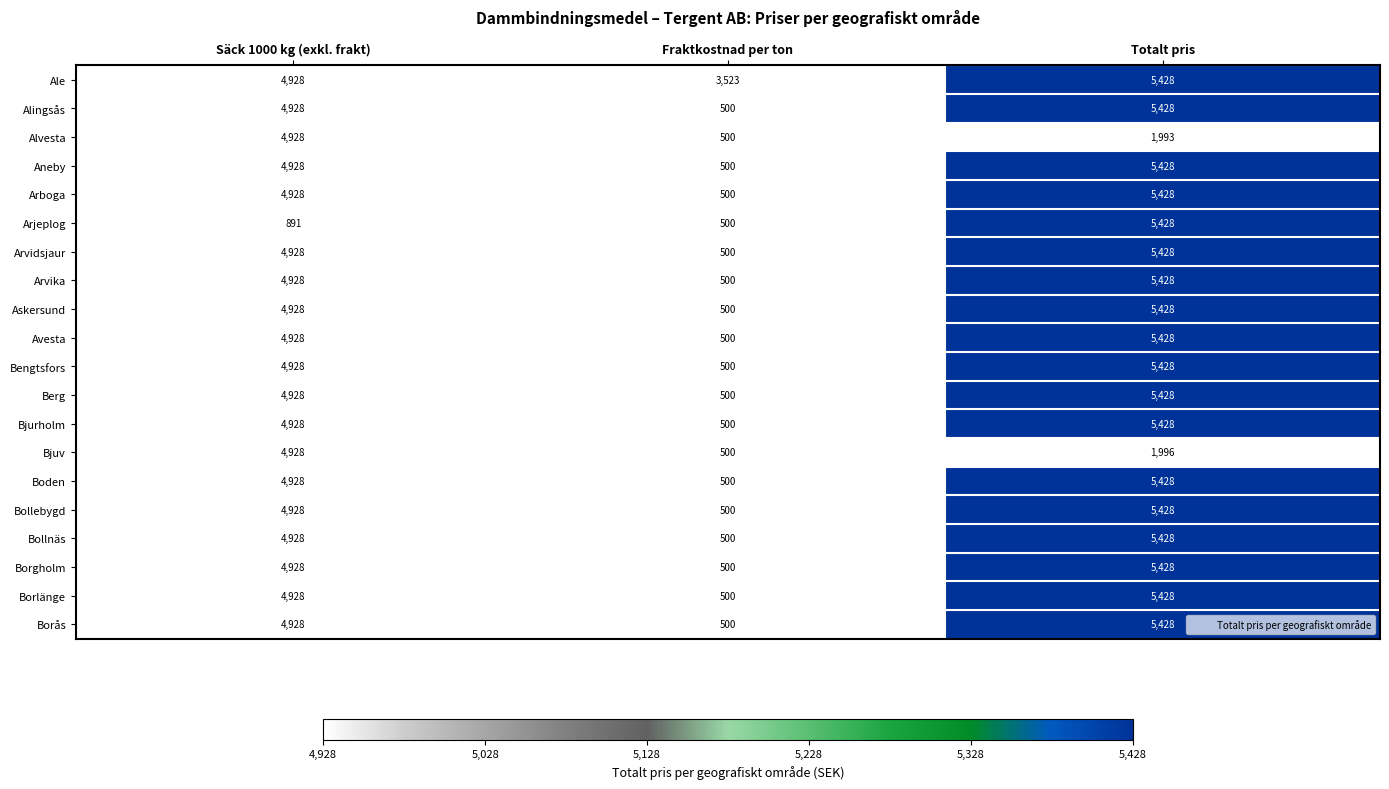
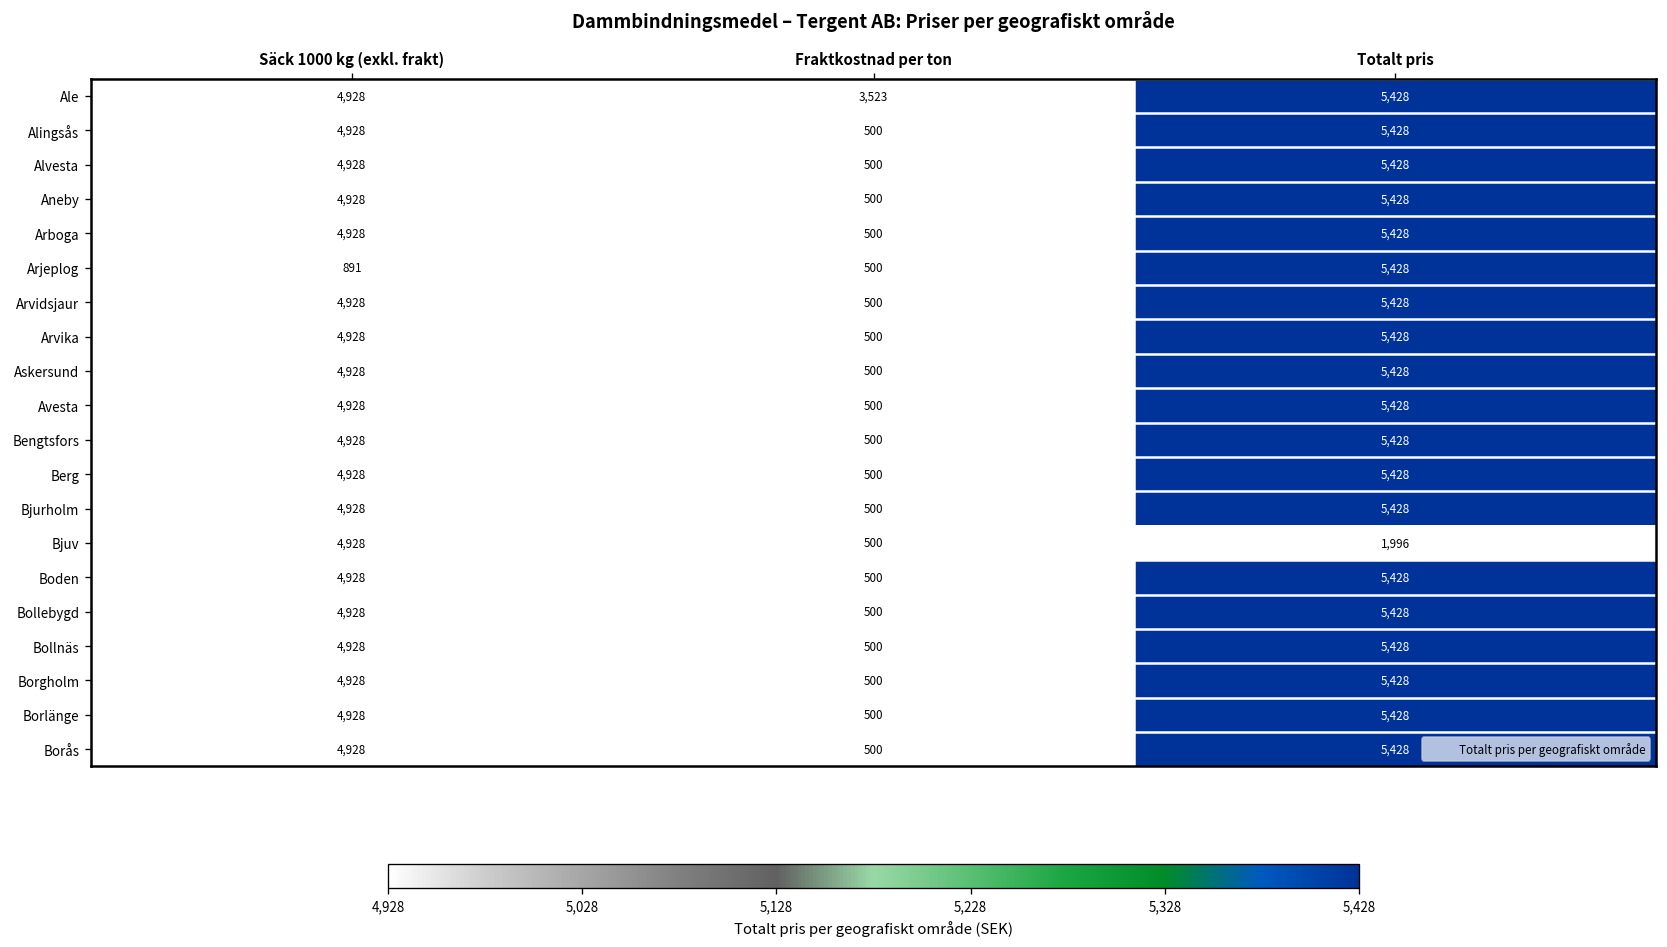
Alvesta, Totalt pris: 1,993 -> 5,428
